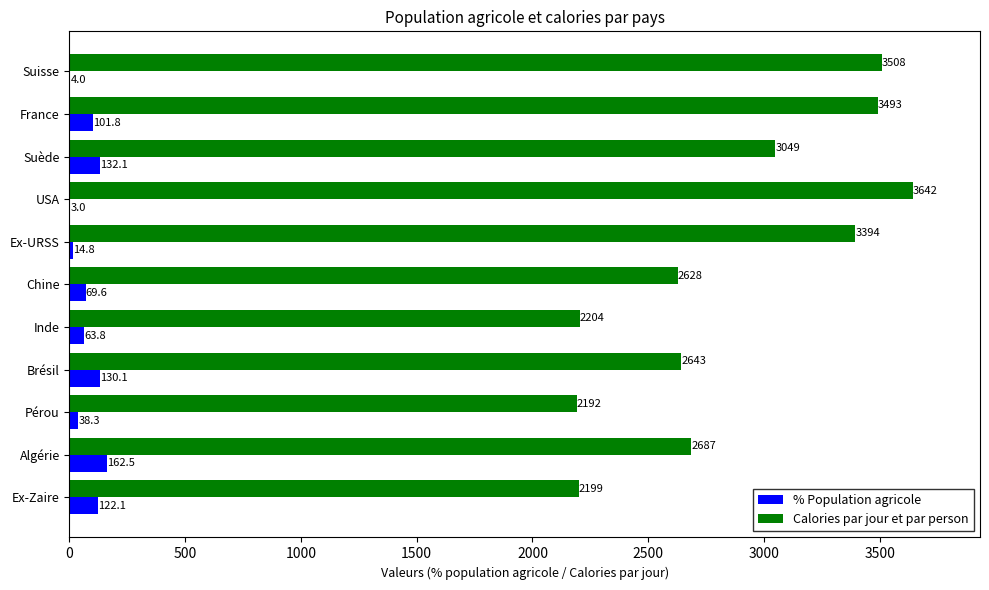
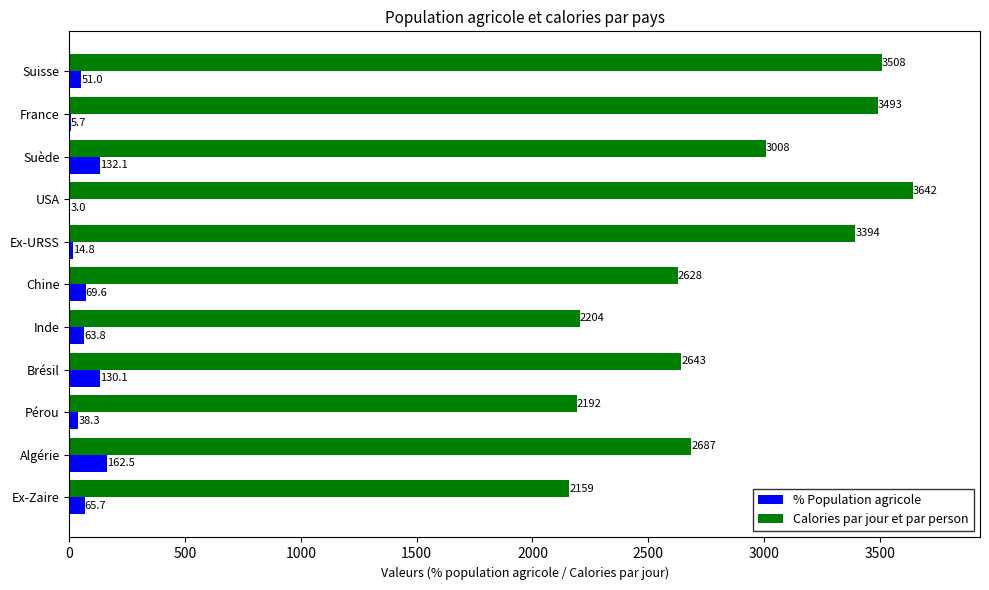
% Population agricole, Suisse: 4.0 -> 51.0
% Population agricole, France: 101.8 -> 5.7
Calories par jour et par person, Suède: 3049 -> 3008
Calories par jour et par person, Ex-Zaire: 2199 -> 2159
% Population agricole, Ex-Zaire: 122.1 -> 65.7
